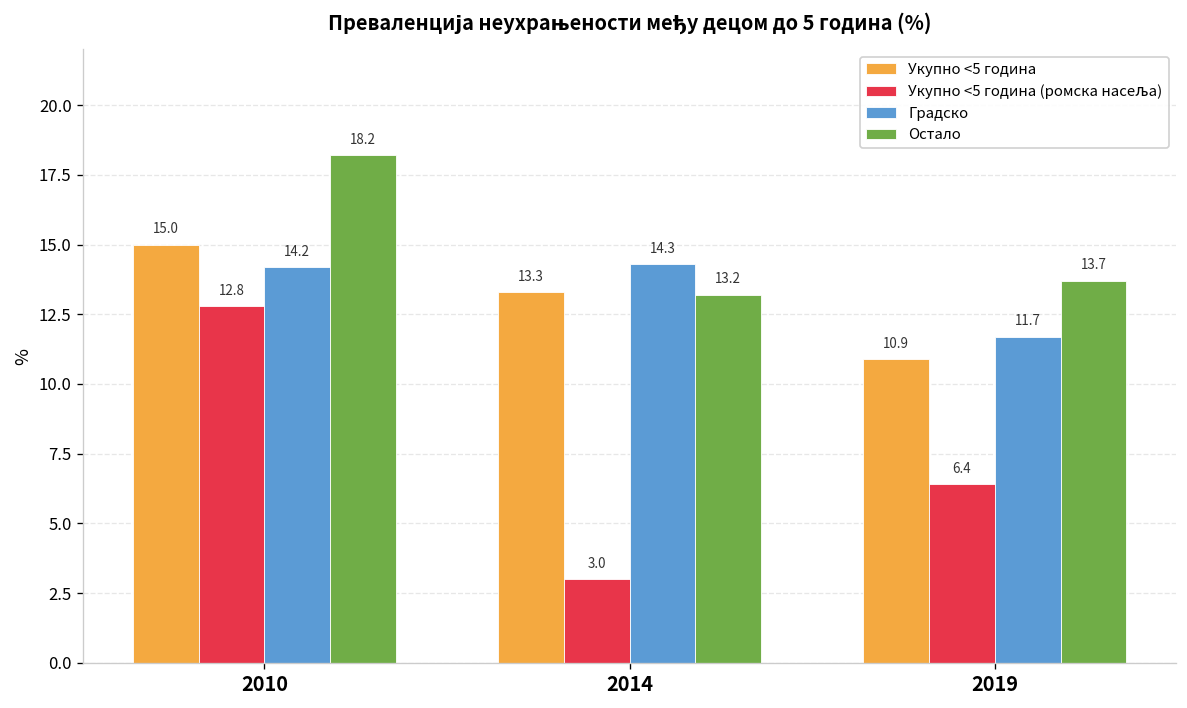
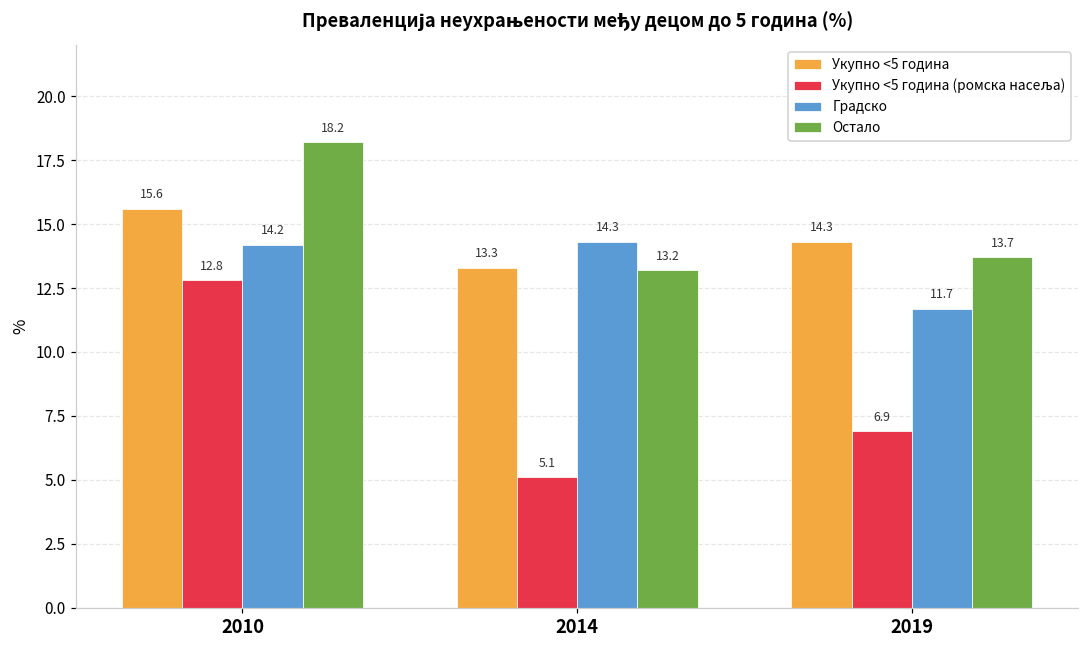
Укупно <5 година, 2010: 15.0 -> 15.6
Укупно <5 година (ромска насеља), 2014: 3.0 -> 5.1
Укупно <5 година, 2019: 10.9 -> 14.3
Укупно <5 година (ромска насеља), 2019: 6.4 -> 6.9
